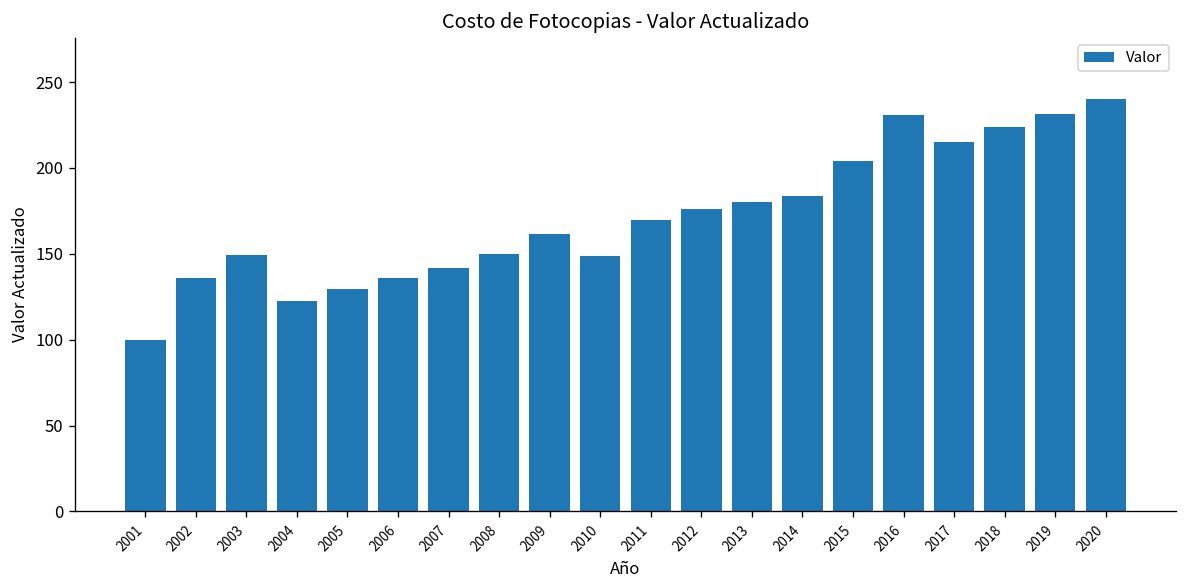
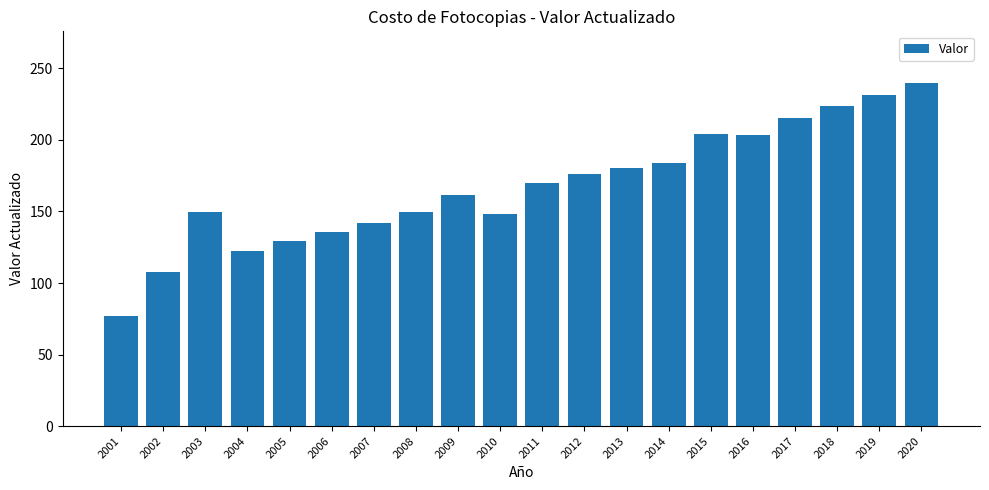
2001: 100 -> 77
2002: 136 -> 108
2016: 231 -> 204
